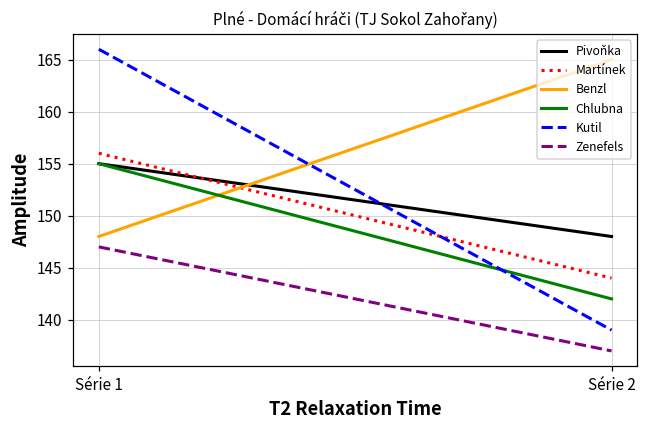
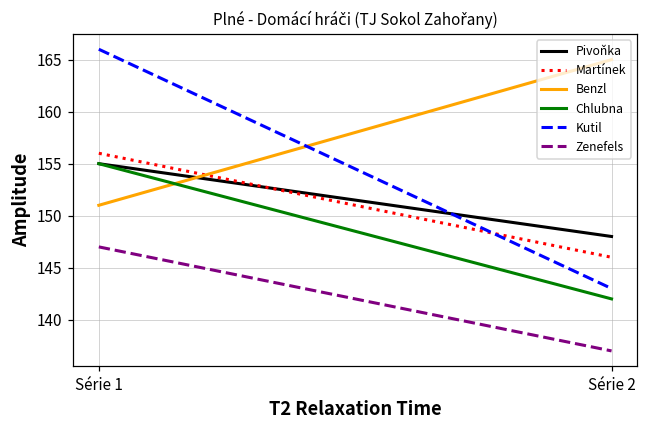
Benzl, Série 1: 148 -> 151
Martínek, Série 2: 144 -> 146
Kutil, Série 2: 139 -> 143
